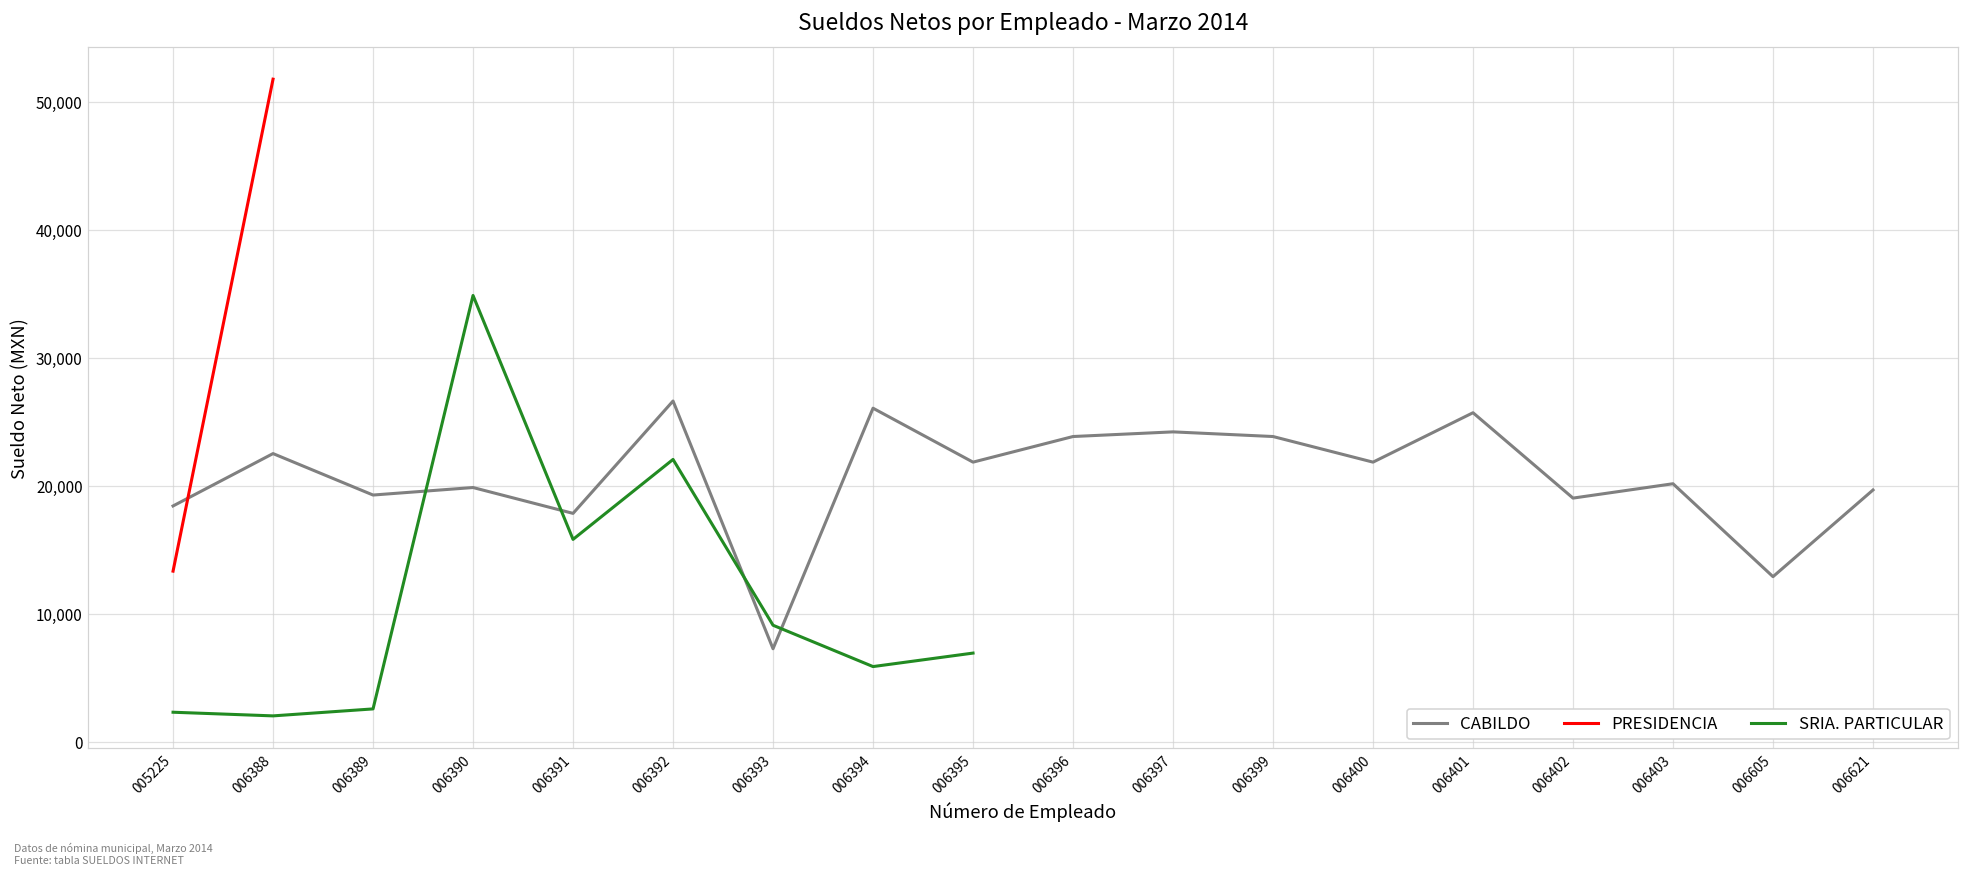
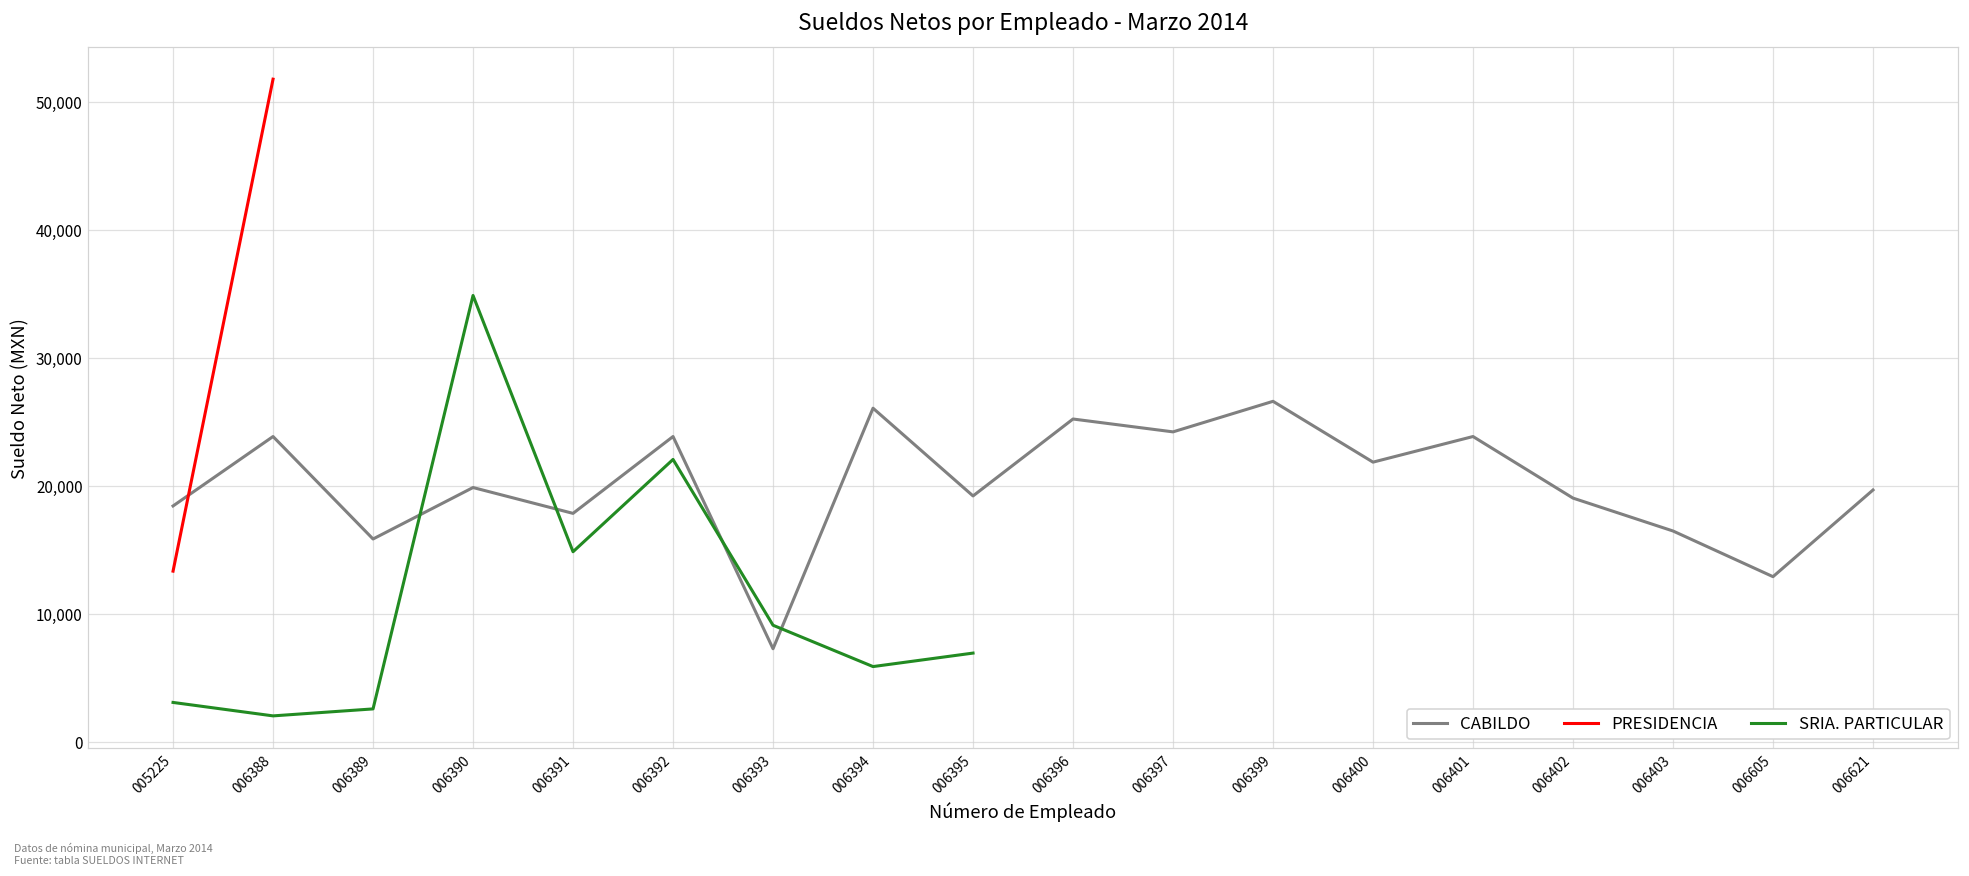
SRIA. PARTICULAR, 005225: 2,300 -> 3,100
CABILDO, 006388: 22,500 -> 23,900
CABILDO, 006389: 19,300 -> 15,900
SRIA. PARTICULAR, 006391: 15,800 -> 14,900
CABILDO, 006392: 26,600 -> 23,900
CABILDO, 006395: 21,900 -> 19,200
CABILDO, 006396: 23,900 -> 25,200
CABILDO, 006399: 23,900 -> 26,600
CABILDO, 006401: 25,700 -> 23,900
CABILDO, 006403: 20,200 -> 16,500
